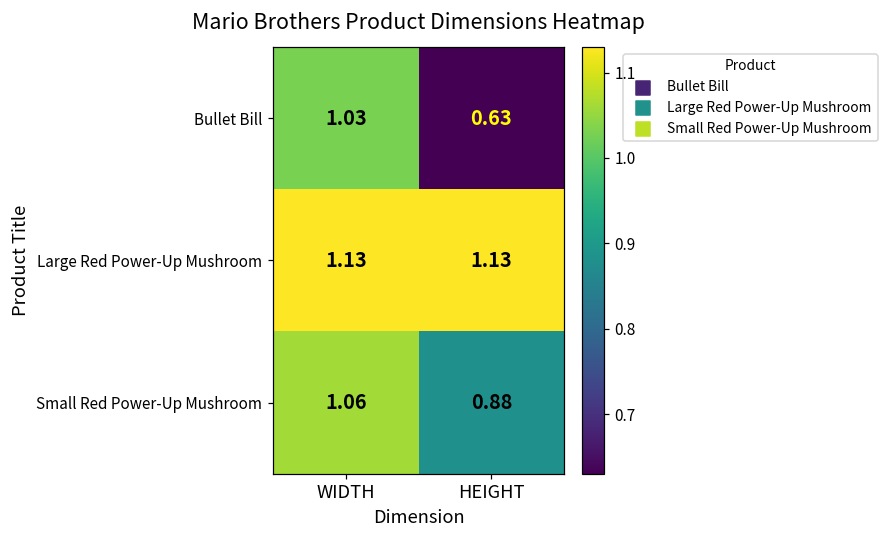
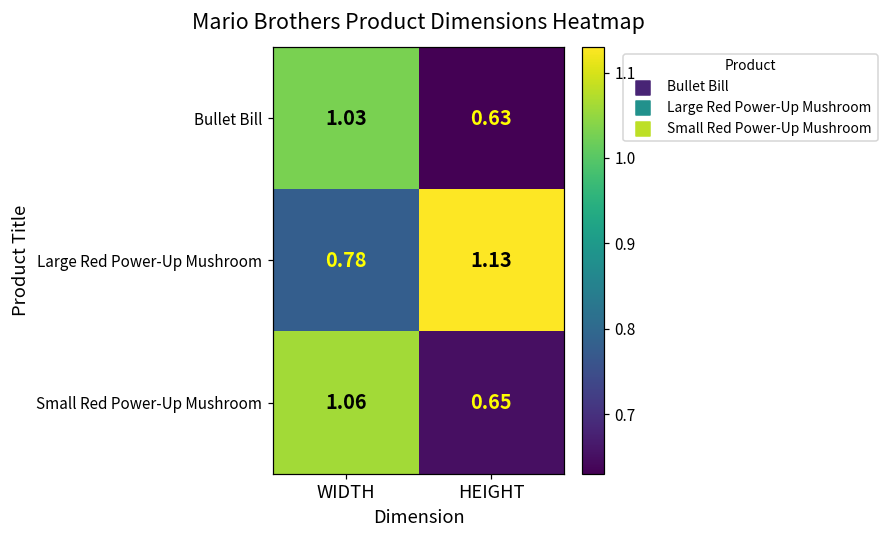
Large Red Power-Up Mushroom, WIDTH: 1.13 -> 0.78
Small Red Power-Up Mushroom, HEIGHT: 0.88 -> 0.65
